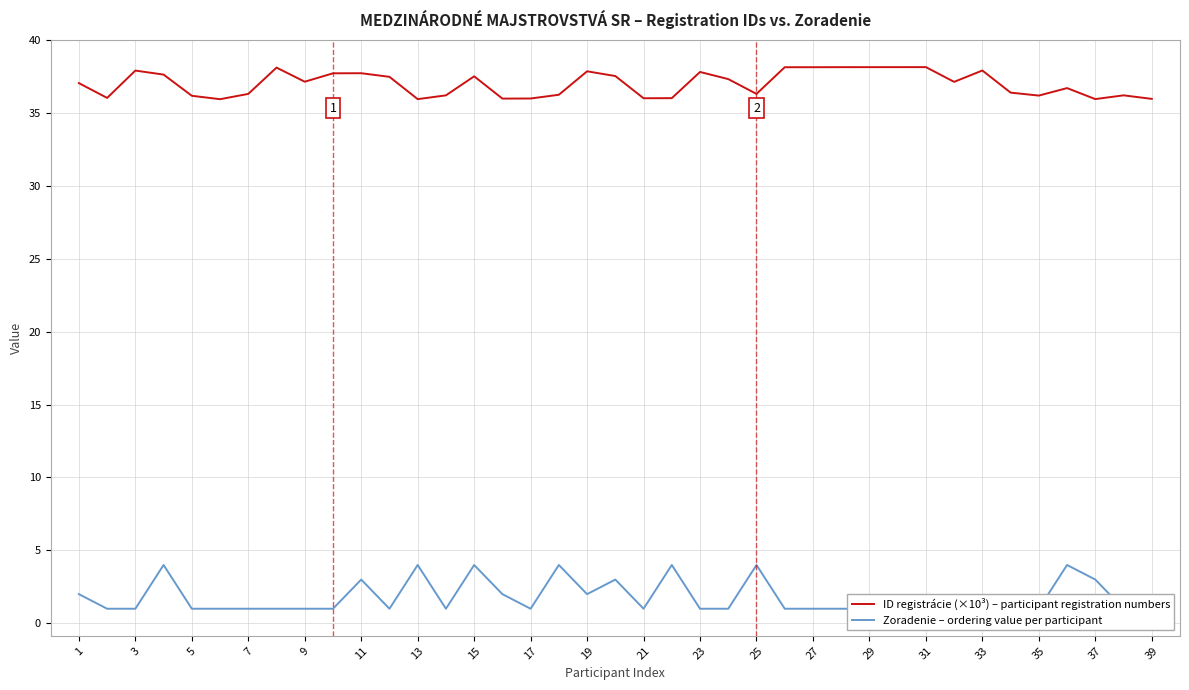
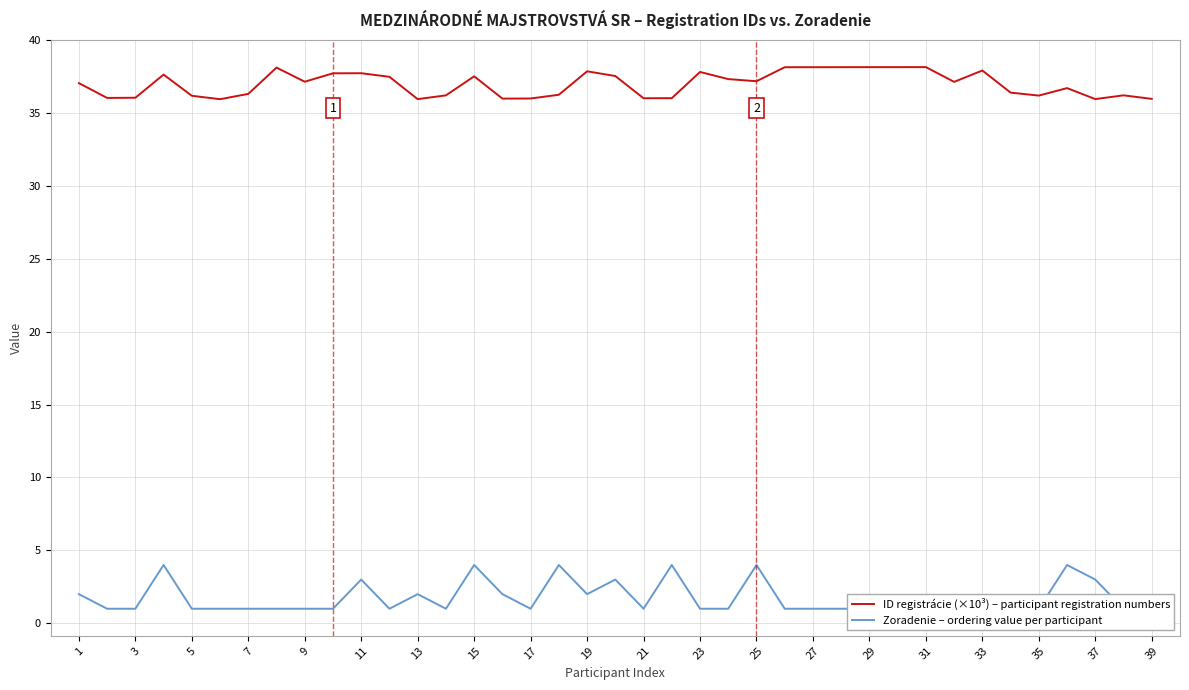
ID registrácie (×10³) – participant registration numbers, 3: 37.9 -> 36.0
Zoradenie – ordering value per participant, 13: 4 -> 2
ID registrácie (×10³) – participant registration numbers, 25: 36.3 -> 37.2
